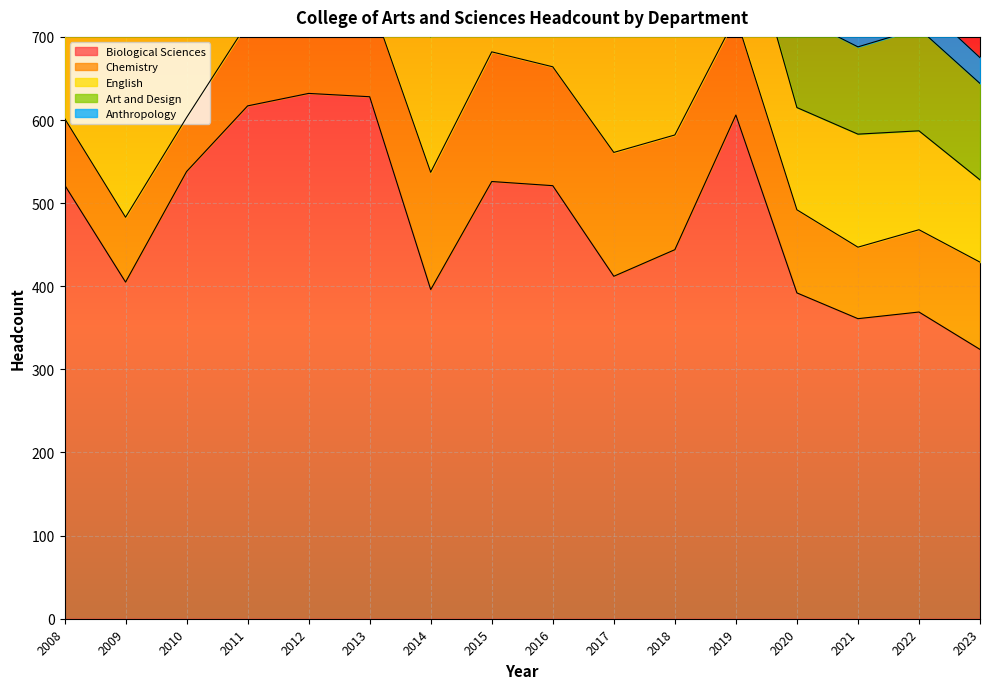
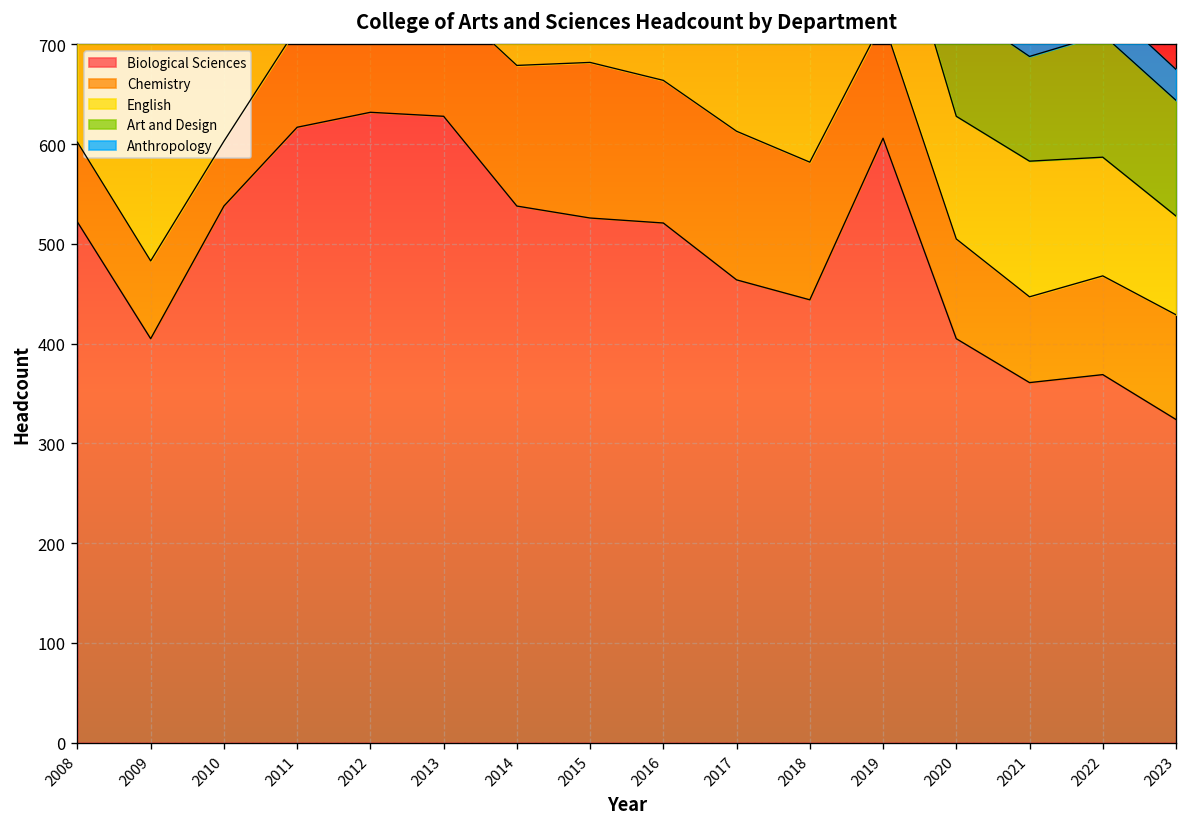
Biological Sciences, 2014: 400 -> 540
Biological Sciences, 2017: 410 -> 460
Biological Sciences, 2020: 390 -> 410
